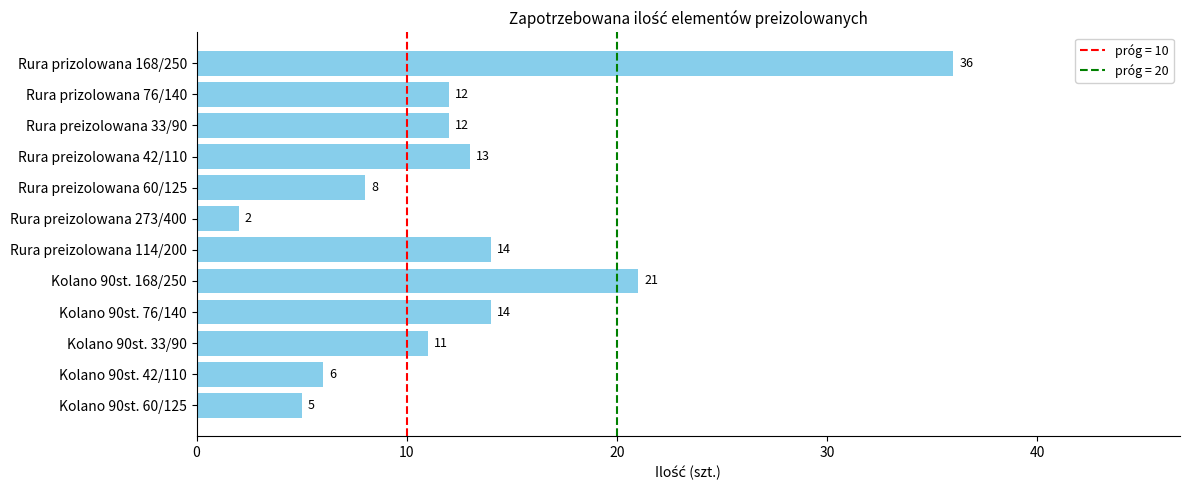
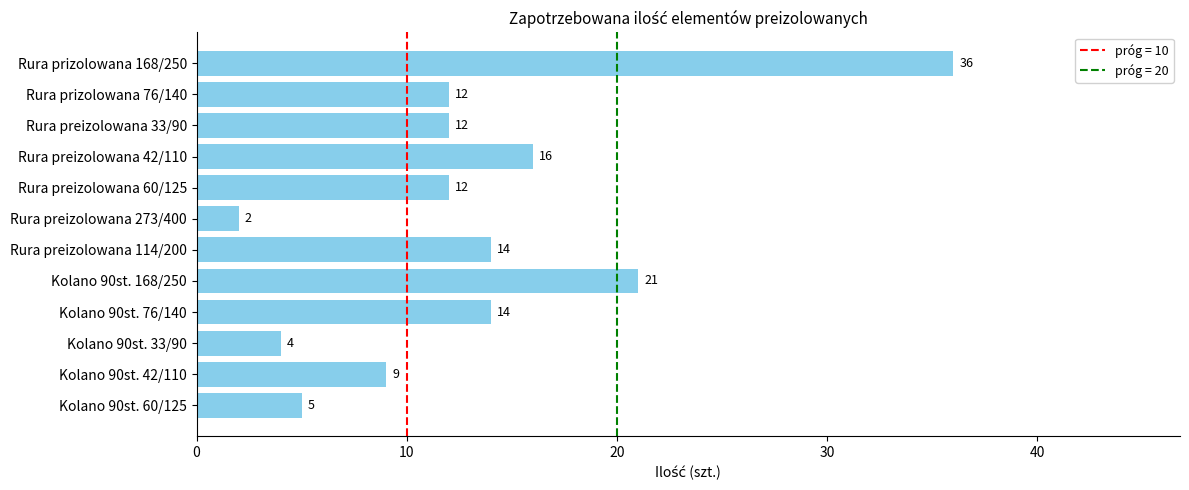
Rura preizolowana 42/110: 13 -> 16
Rura preizolowana 60/125: 8 -> 12
Kolano 90st. 33/90: 11 -> 4
Kolano 90st. 42/110: 6 -> 9
